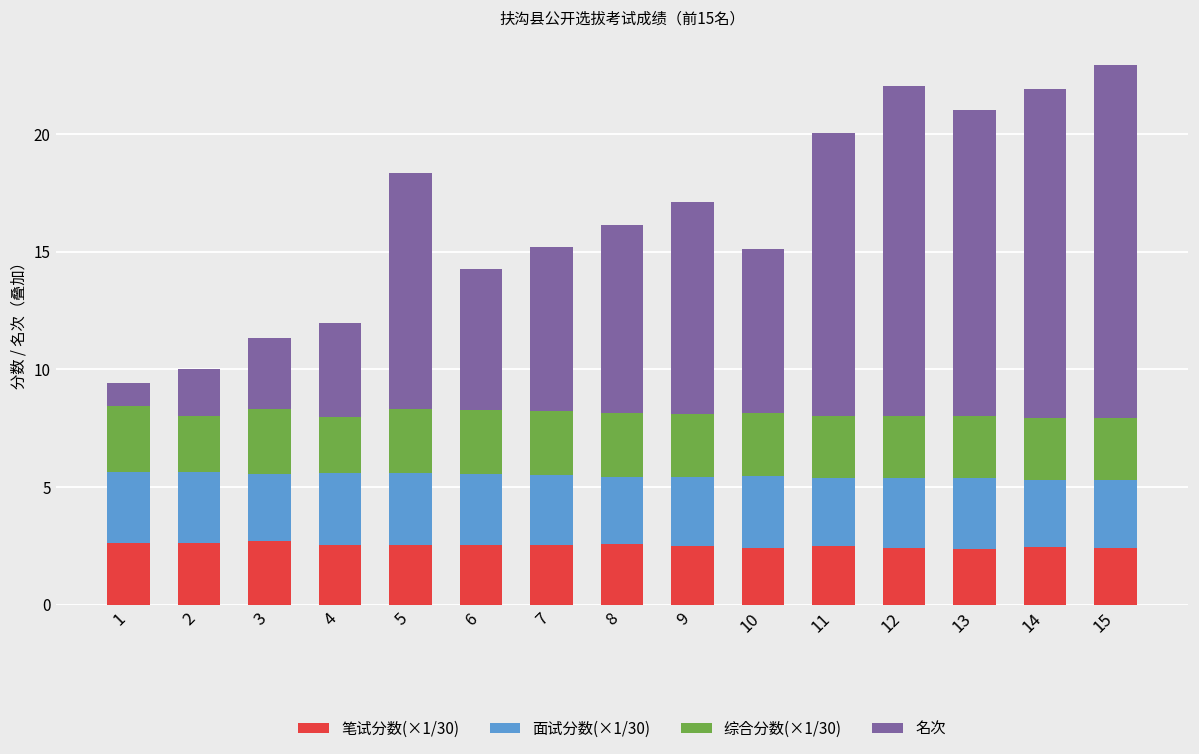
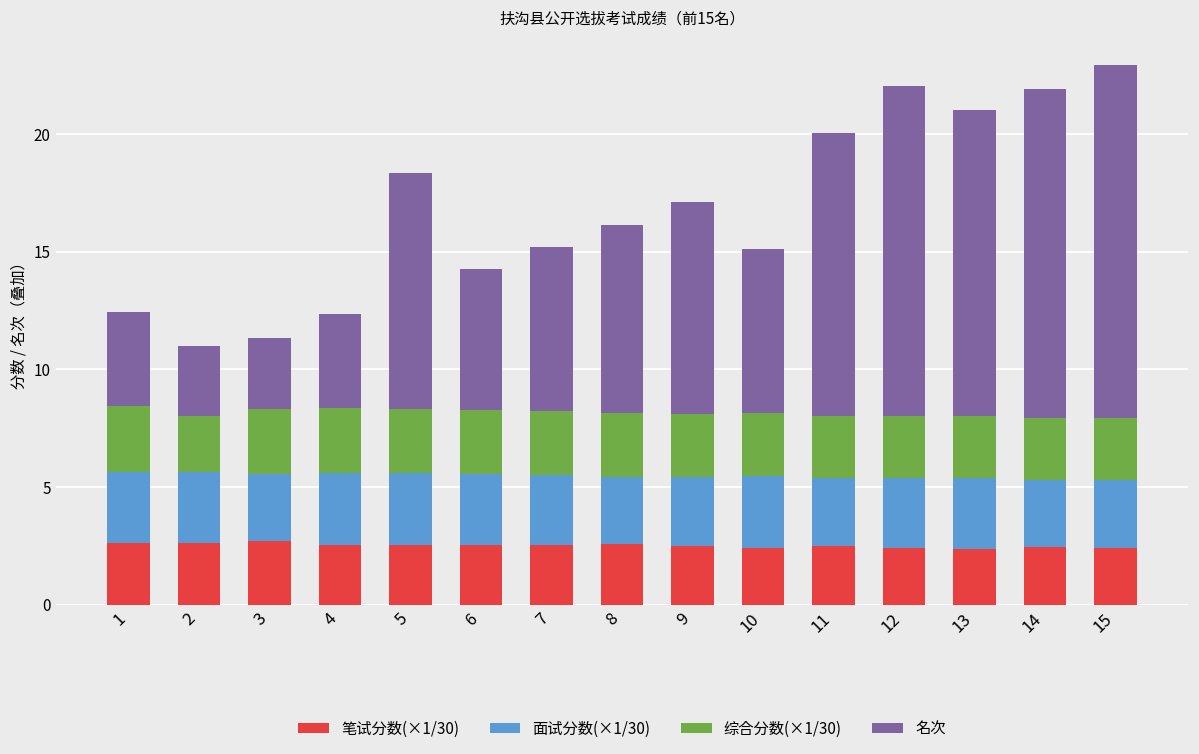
名次, 1: 1 -> 4
名次, 2: 2 -> 3
综合分数(×1/30), 4: 2.4 -> 2.7
